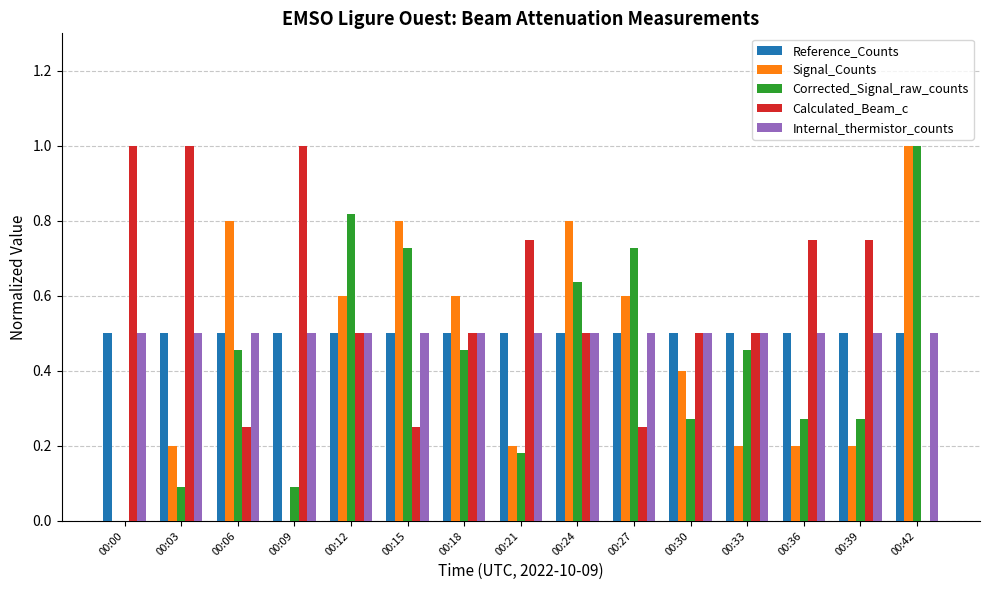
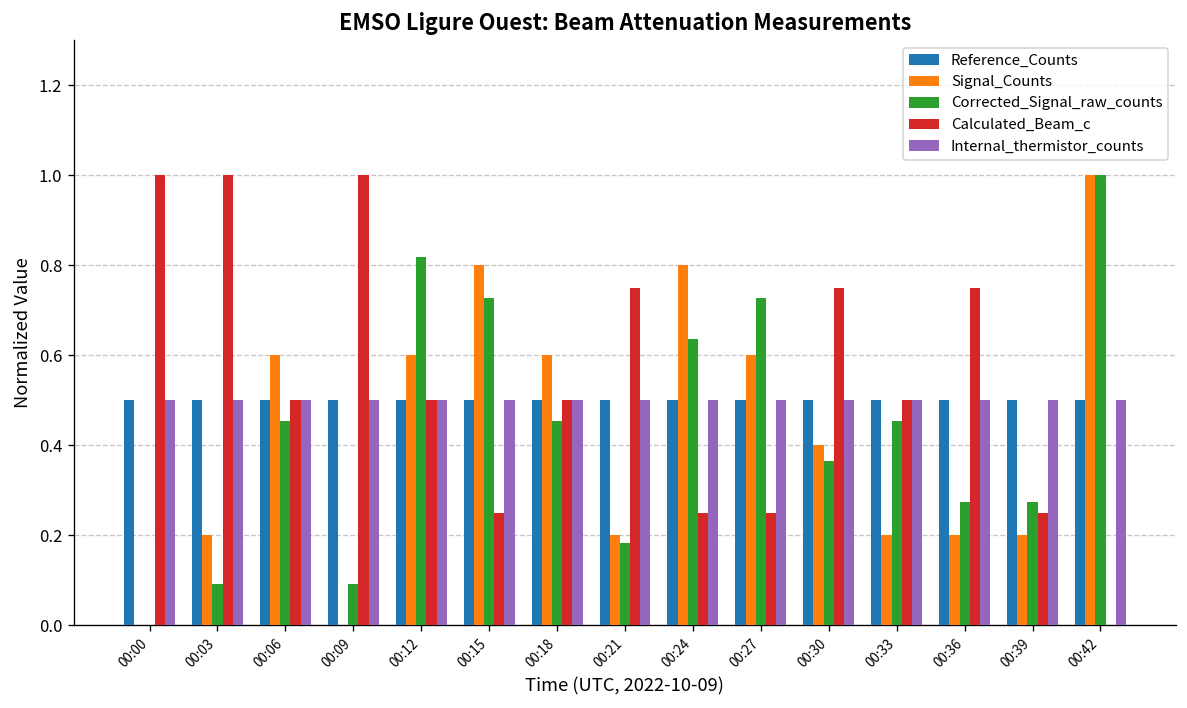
Signal_Counts, 00:06: 0.80 -> 0.60
Calculated_Beam_c, 00:06: 0.25 -> 0.50
Calculated_Beam_c, 00:24: 0.50 -> 0.25
Corrected_Signal_raw_counts, 00:30: 0.27 -> 0.36
Calculated_Beam_c, 00:30: 0.50 -> 0.75
Calculated_Beam_c, 00:39: 0.75 -> 0.25
